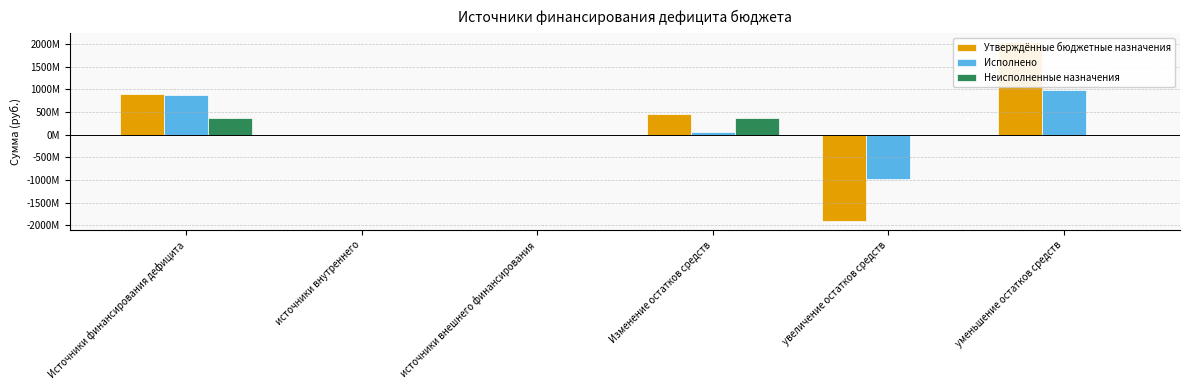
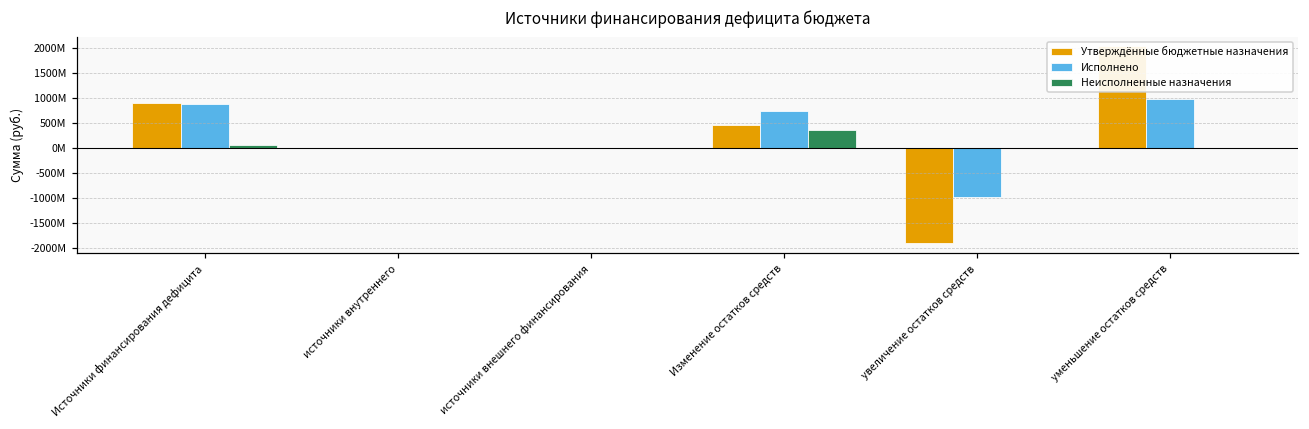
Неисполненные назначения, Источники финансирования дефицита: 400000000 -> 100000000
Исполнено, Изменение остатков средств: 100000000 -> 800000000
